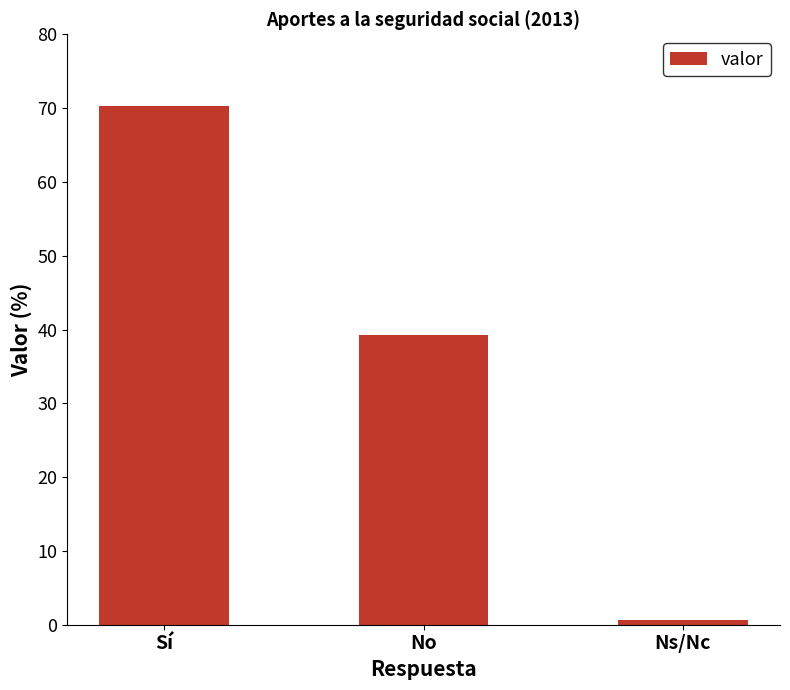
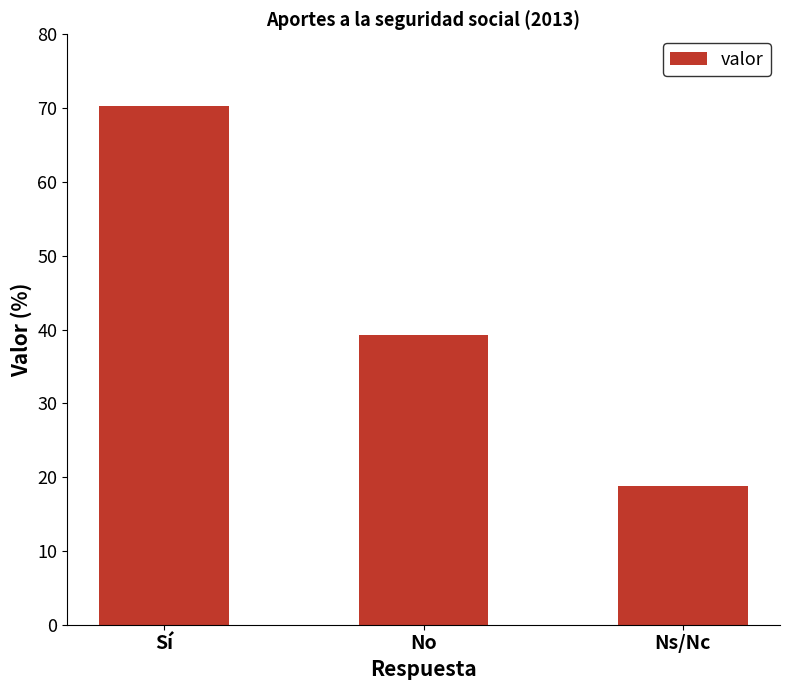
Ns/Nc: 1 -> 19
